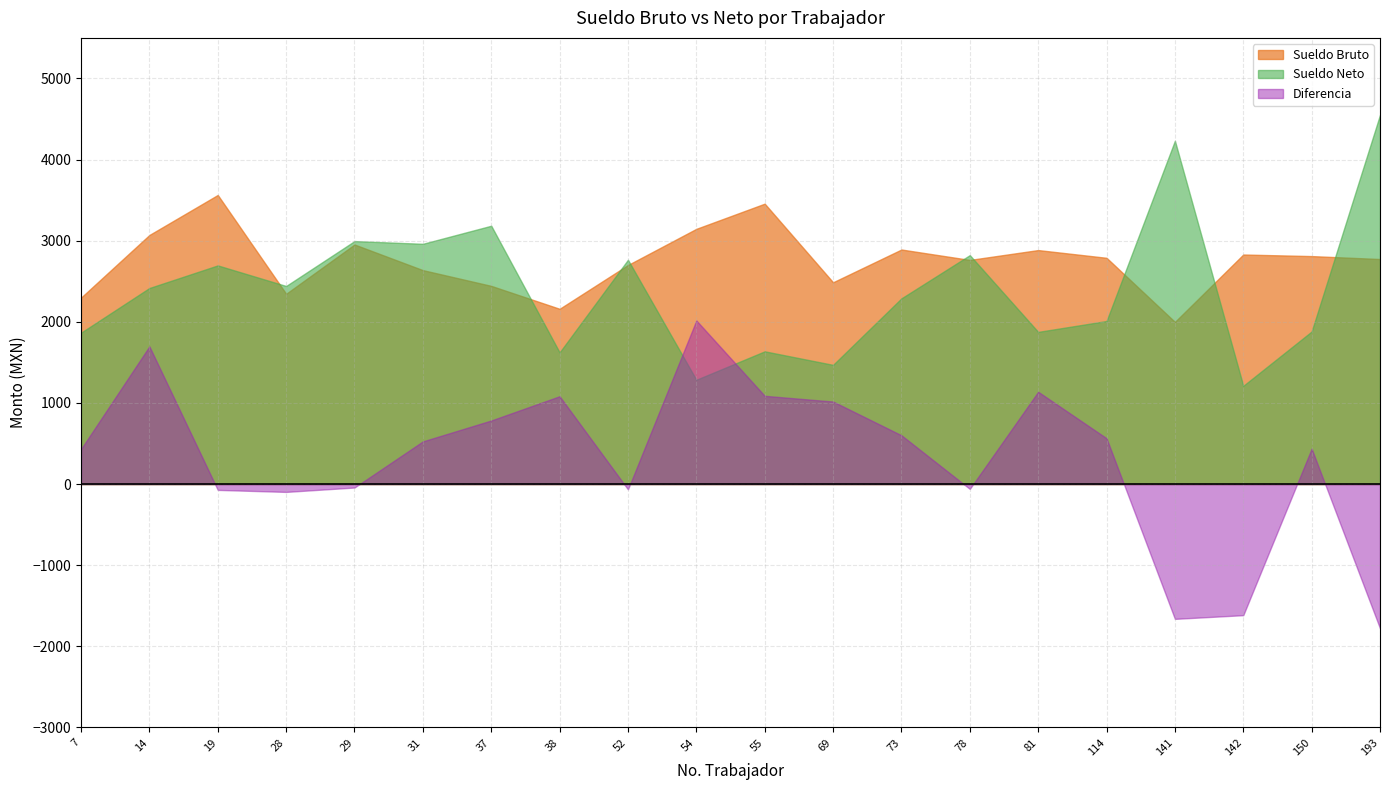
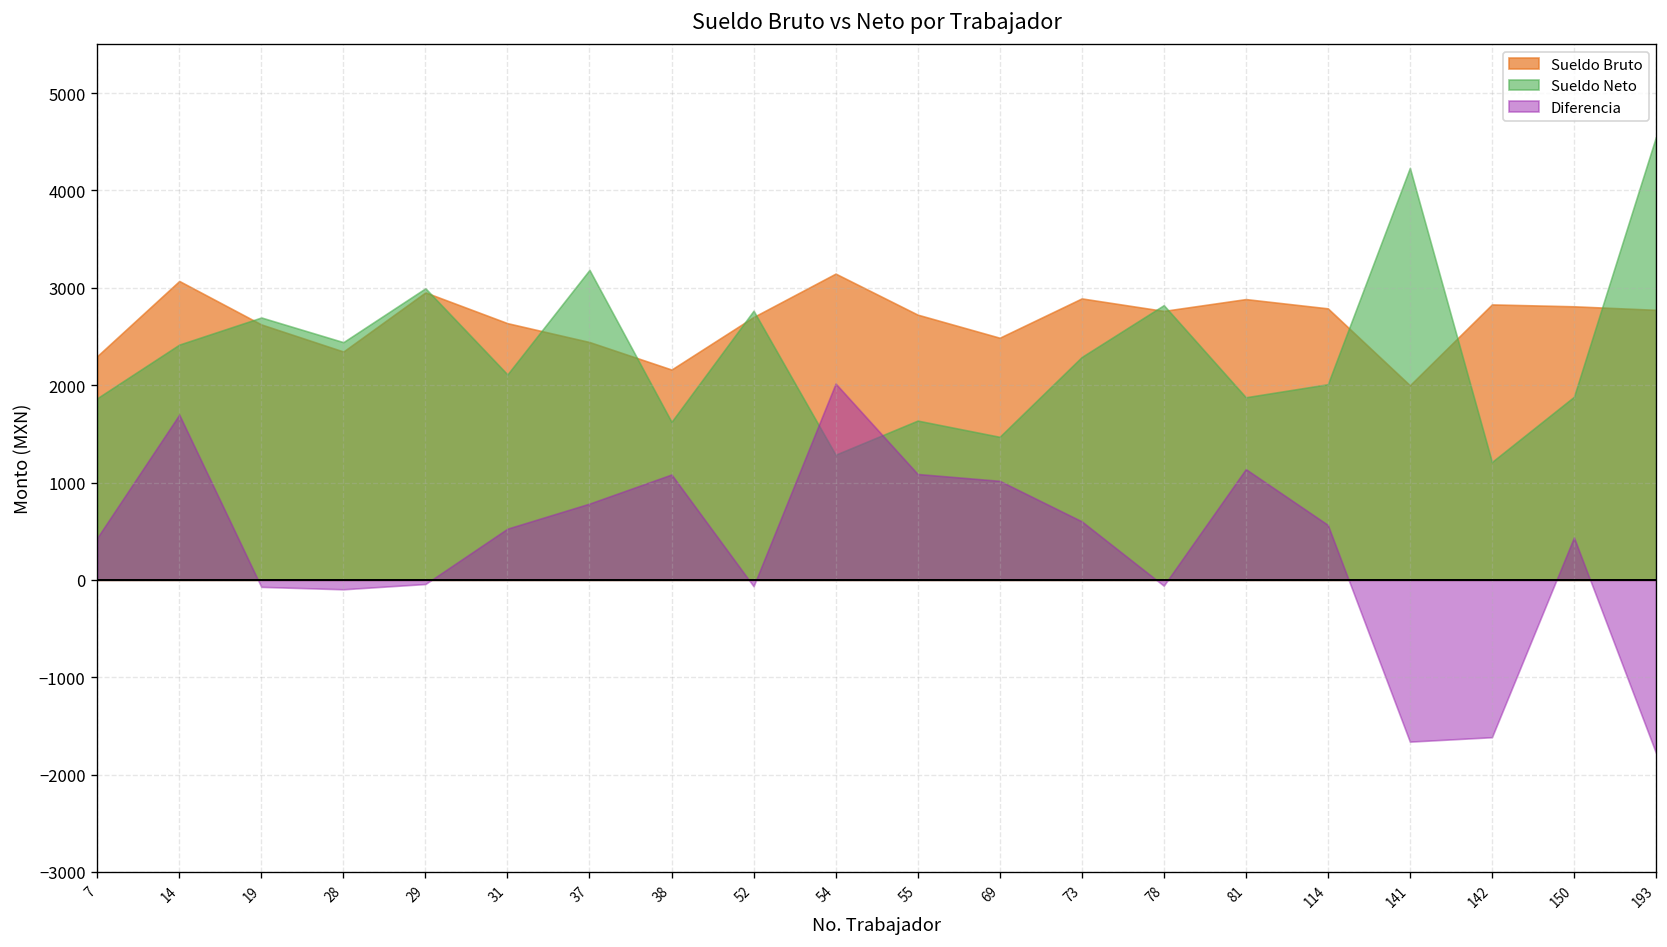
Sueldo Bruto, 19: 3600 -> 2600
Sueldo Neto, 31: 3000 -> 2100
Sueldo Bruto, 55: 3500 -> 2700
